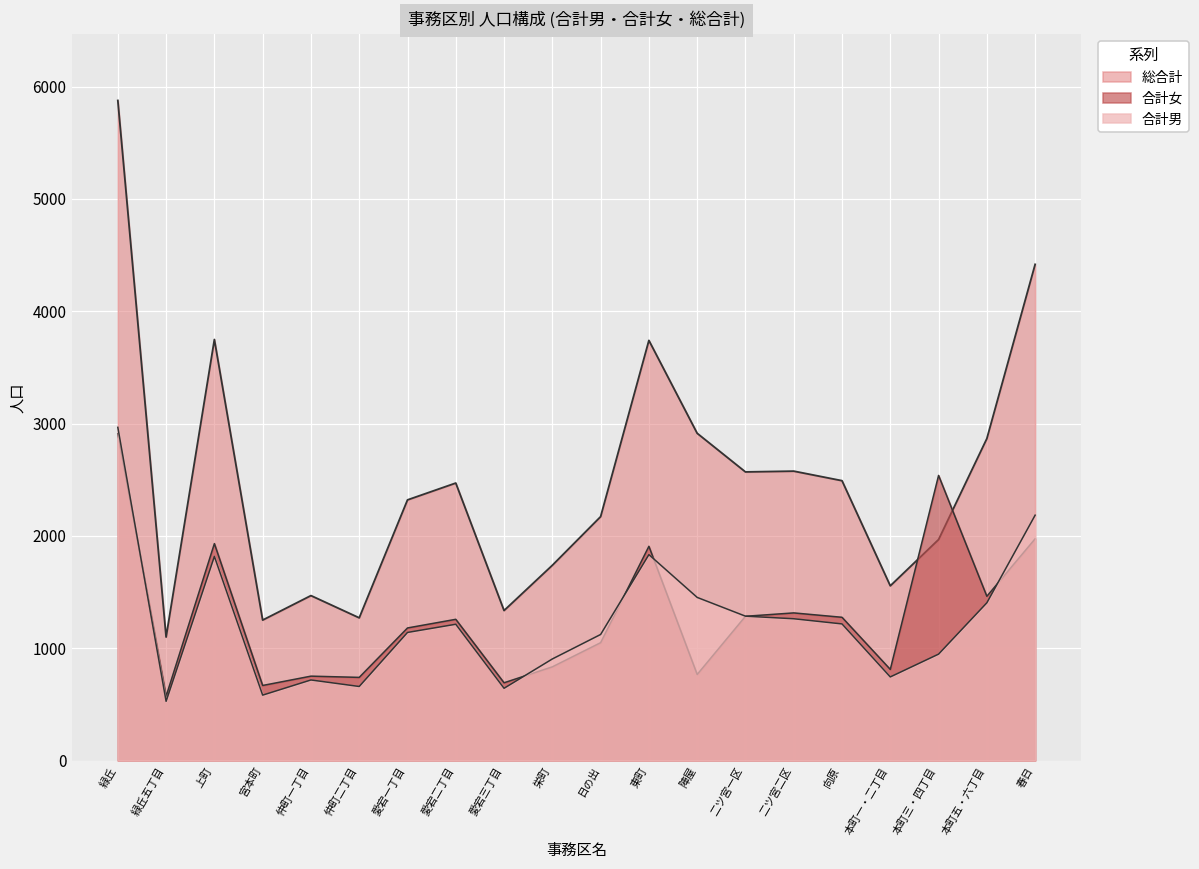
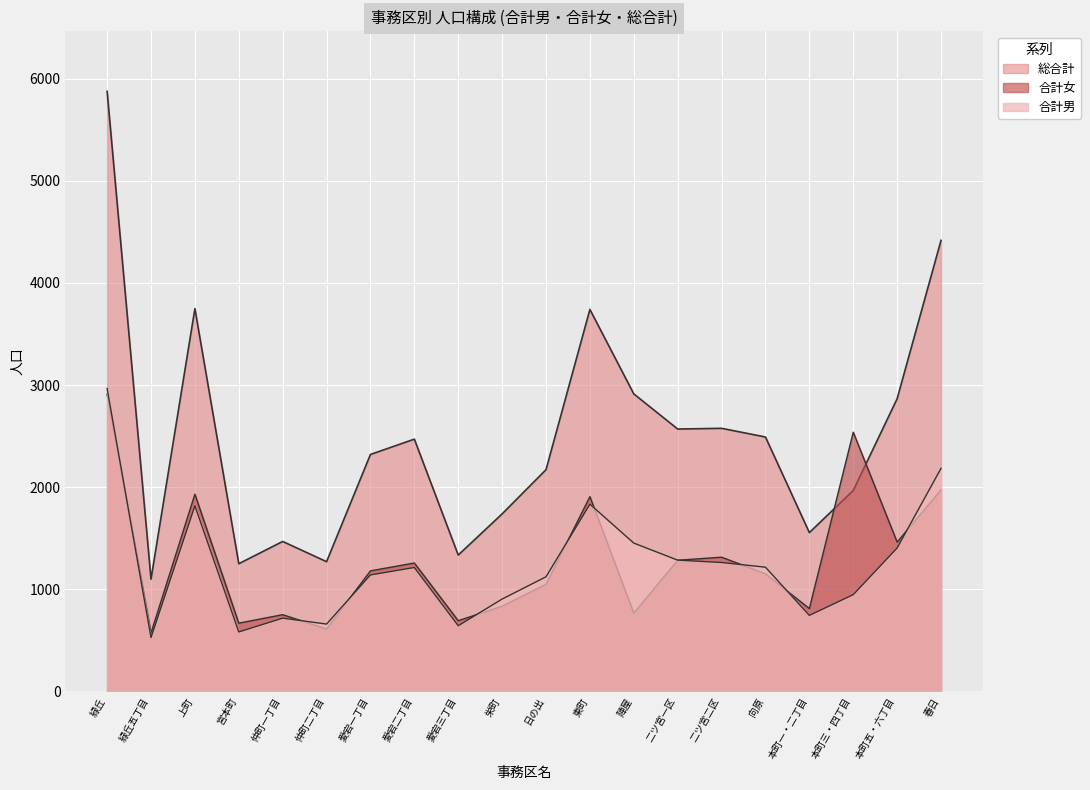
合計女, 仲町二丁目: 740 -> 610
合計女, 向原: 1280 -> 1150
